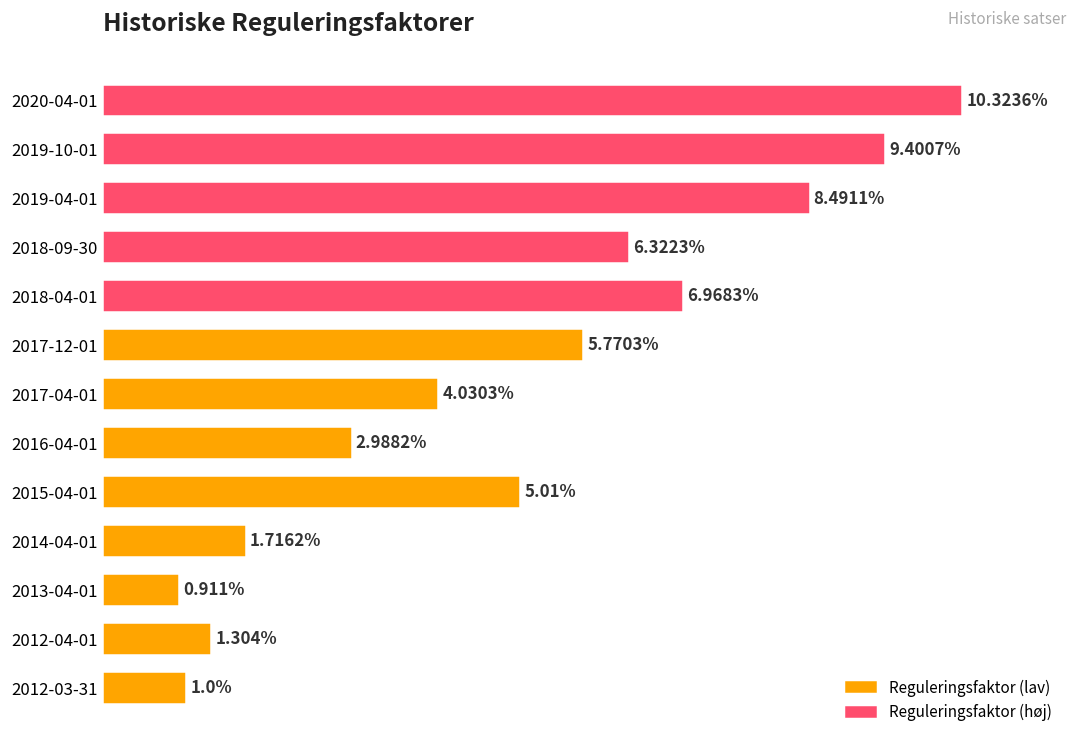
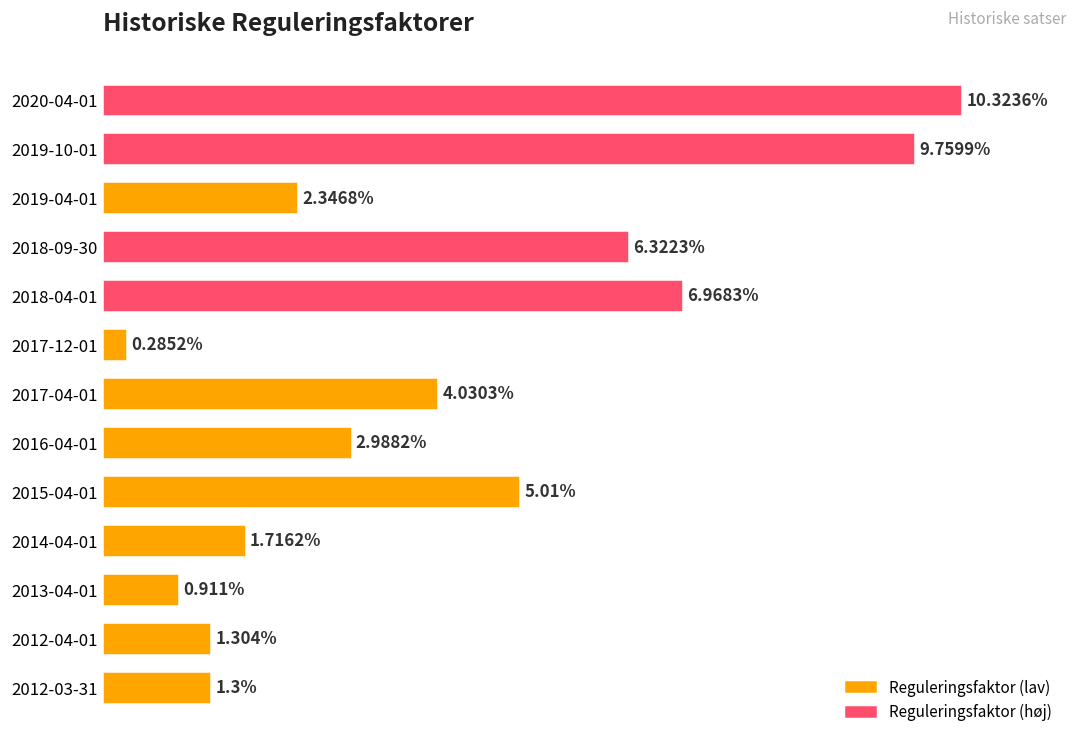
2019-10-01: 9.4007% -> 9.7599%
2019-04-01: 8.4911% -> 2.3468%
2017-12-01: 5.7703% -> 0.2852%
2012-03-31: 1.0% -> 1.3%
